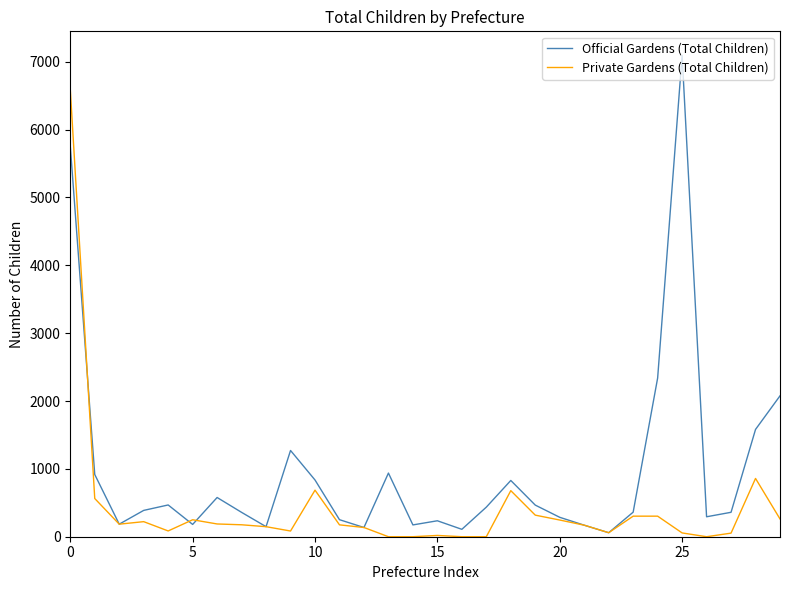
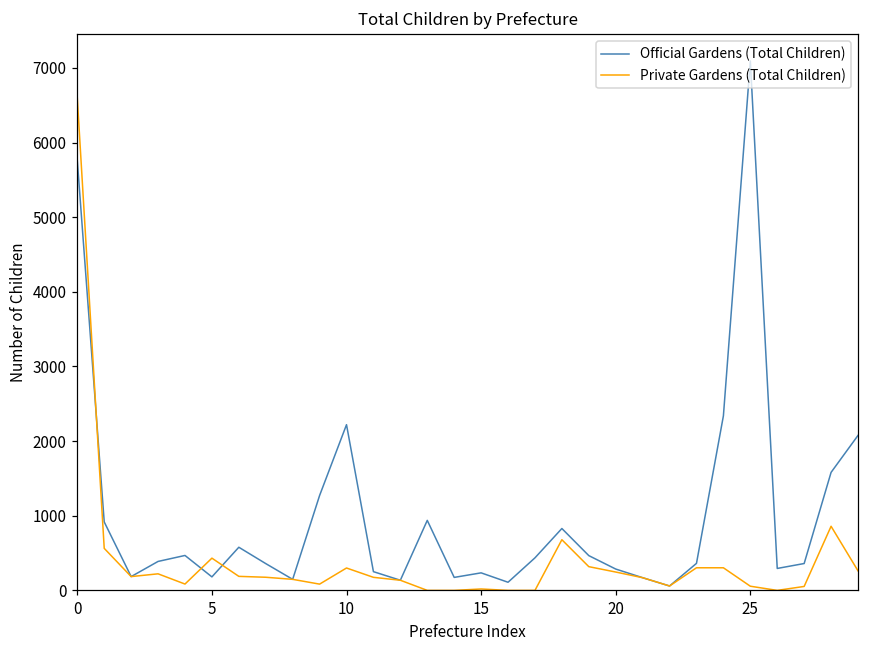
Private Gardens (Total Children), 5: 300 -> 400
Official Gardens (Total Children), 10: 800 -> 2200
Private Gardens (Total Children), 10: 700 -> 300
